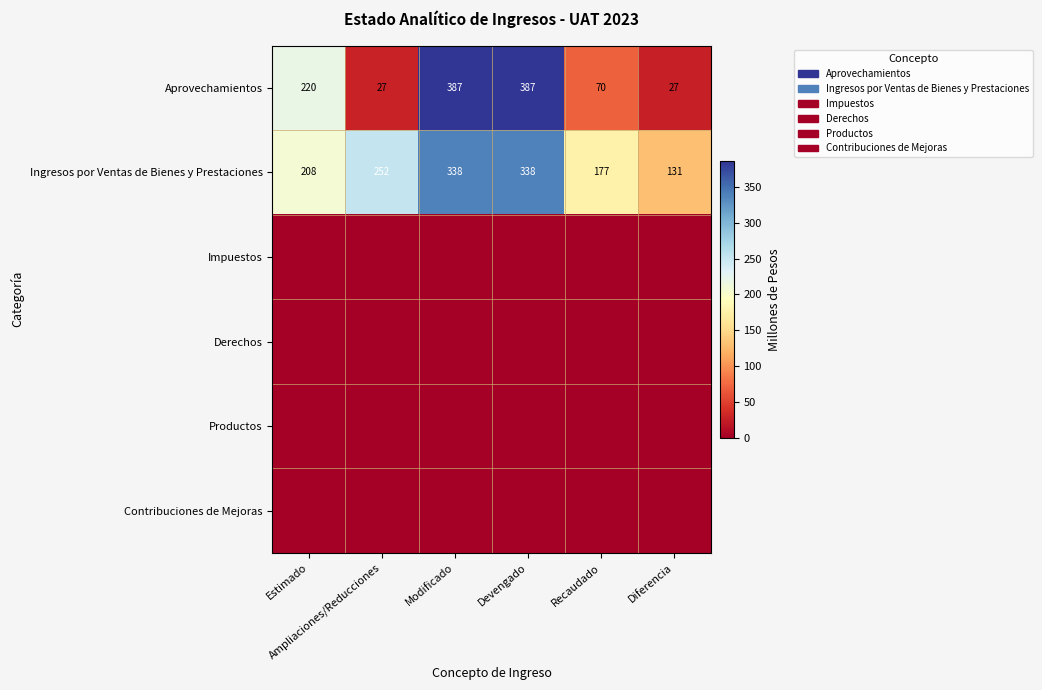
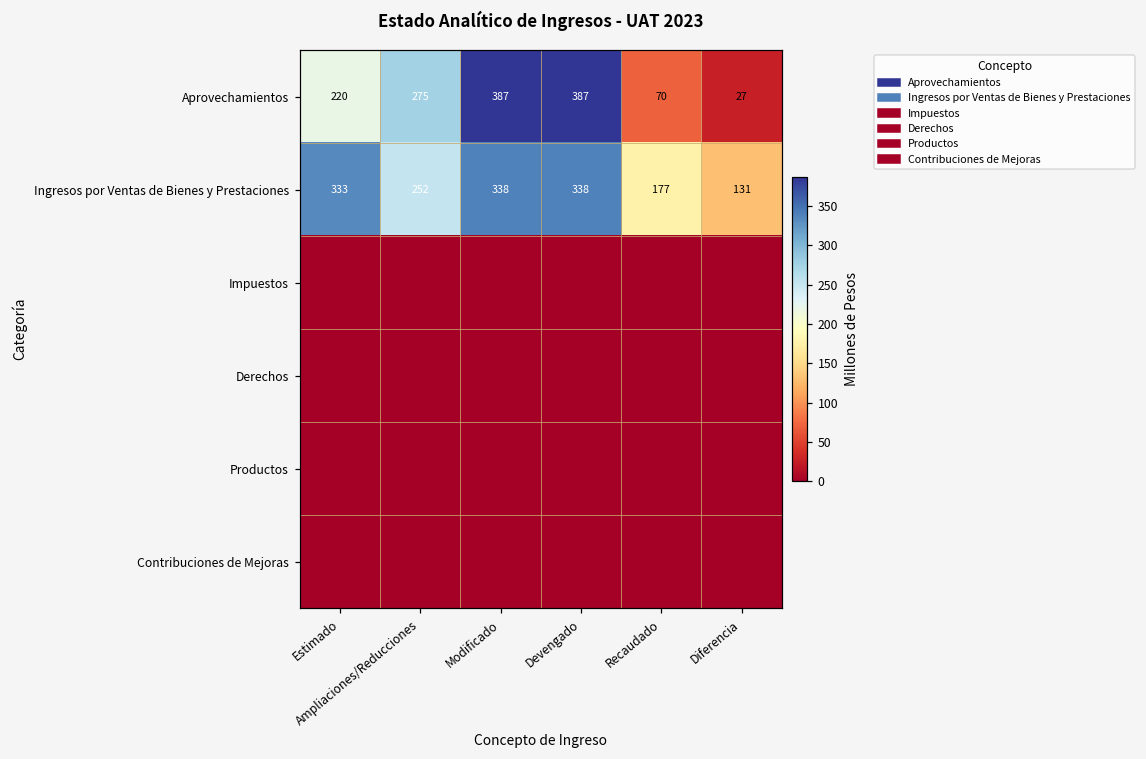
Aprovechamientos, Ampliaciones/Reducciones: 27 -> 275
Ingresos por Ventas de Bienes y Prestaciones, Estimado: 208 -> 333
